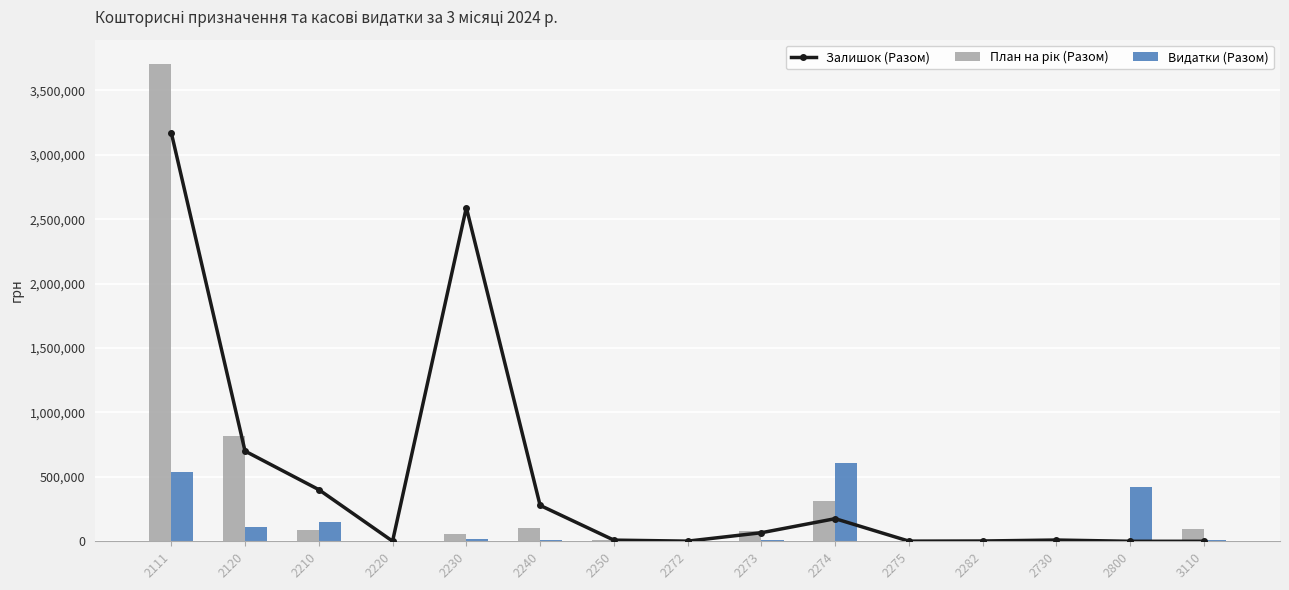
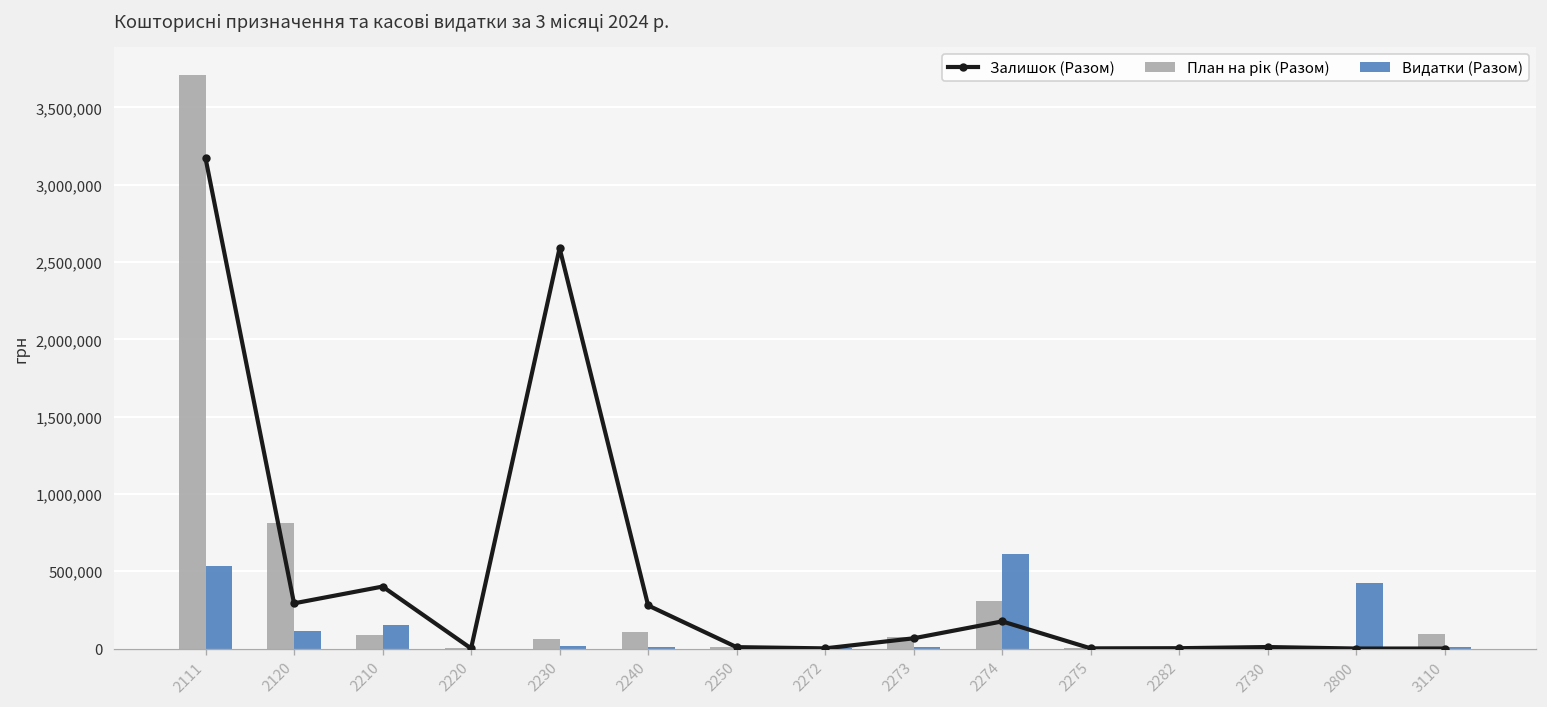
Залишок (Разом), 2120: 700,000 -> 290,000
